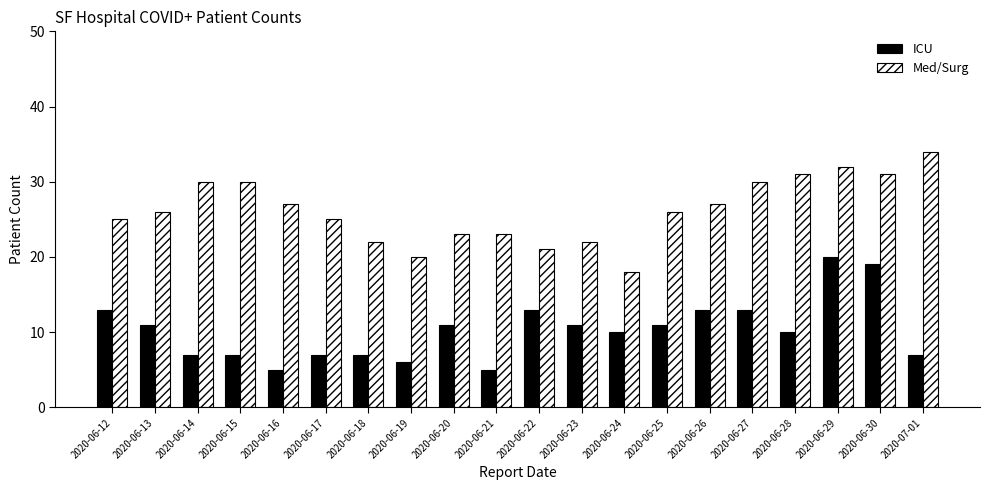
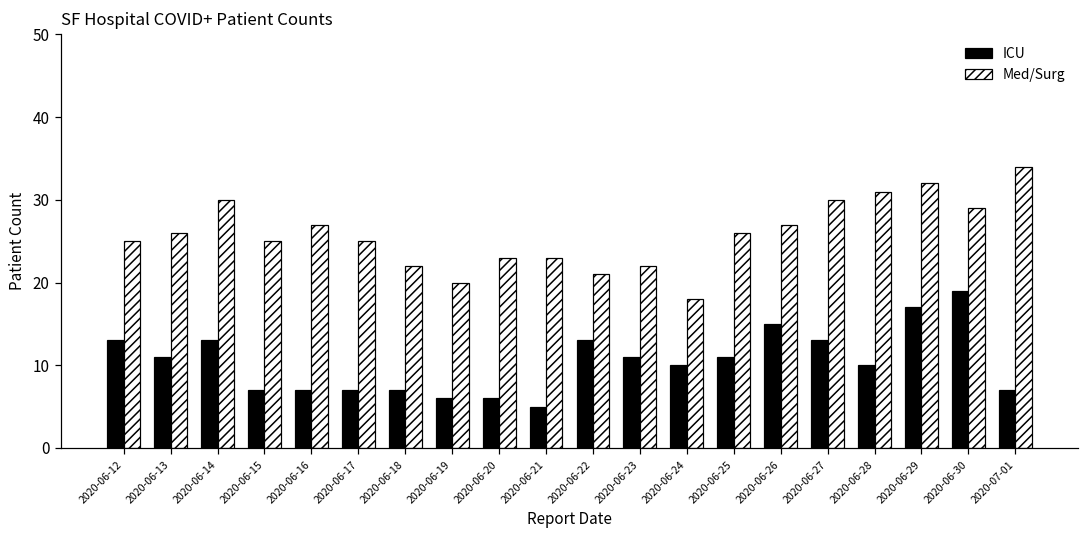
ICU, 2020-06-14: 7 -> 13
Med/Surg, 2020-06-15: 30 -> 25
ICU, 2020-06-16: 5 -> 7
ICU, 2020-06-20: 11 -> 6
ICU, 2020-06-26: 13 -> 15
ICU, 2020-06-29: 20 -> 17
Med/Surg, 2020-06-30: 31 -> 29
